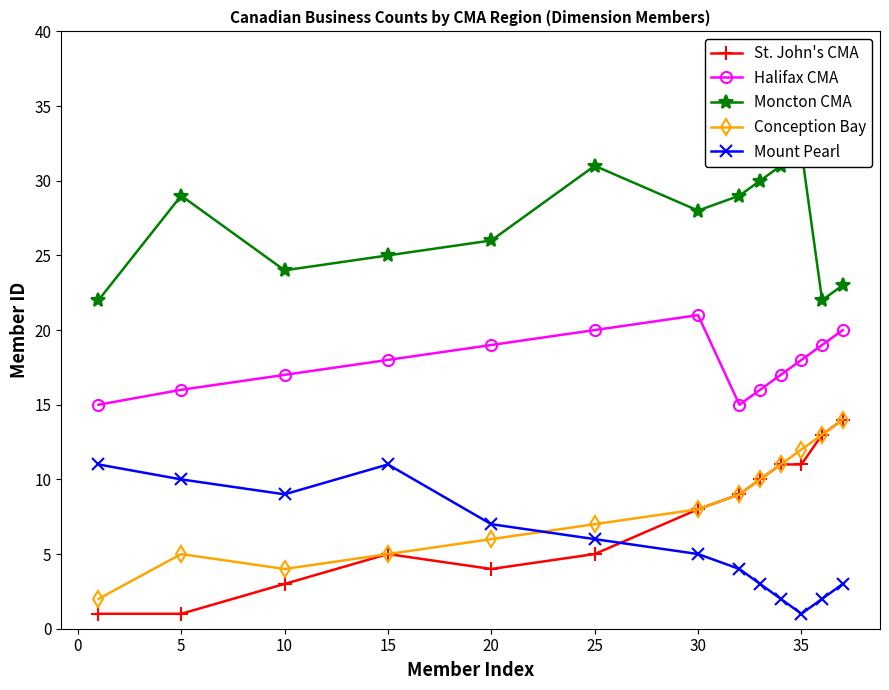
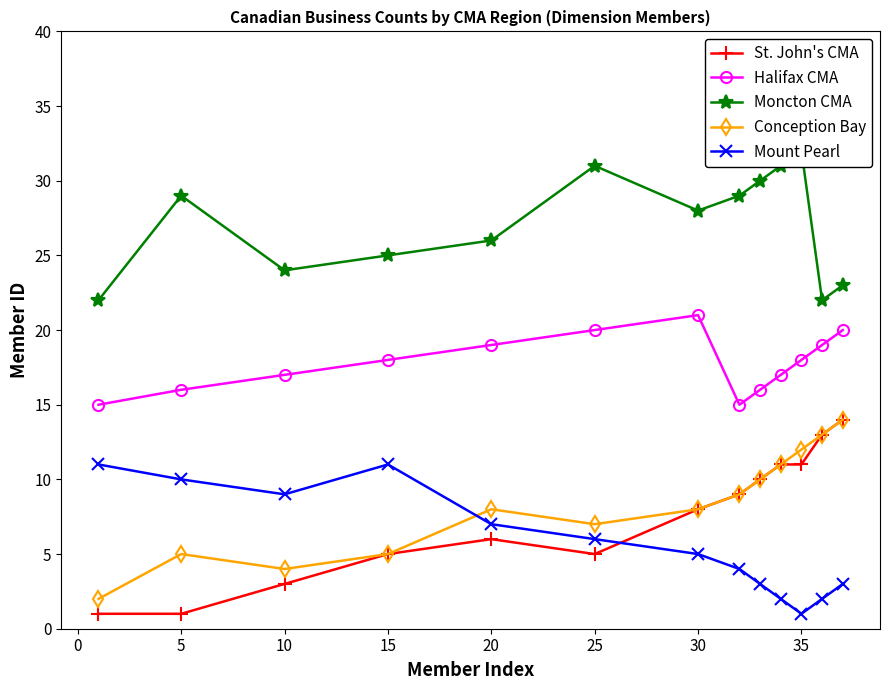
St. John's CMA, 20: 4 -> 6
Conception Bay, 20: 6 -> 8
